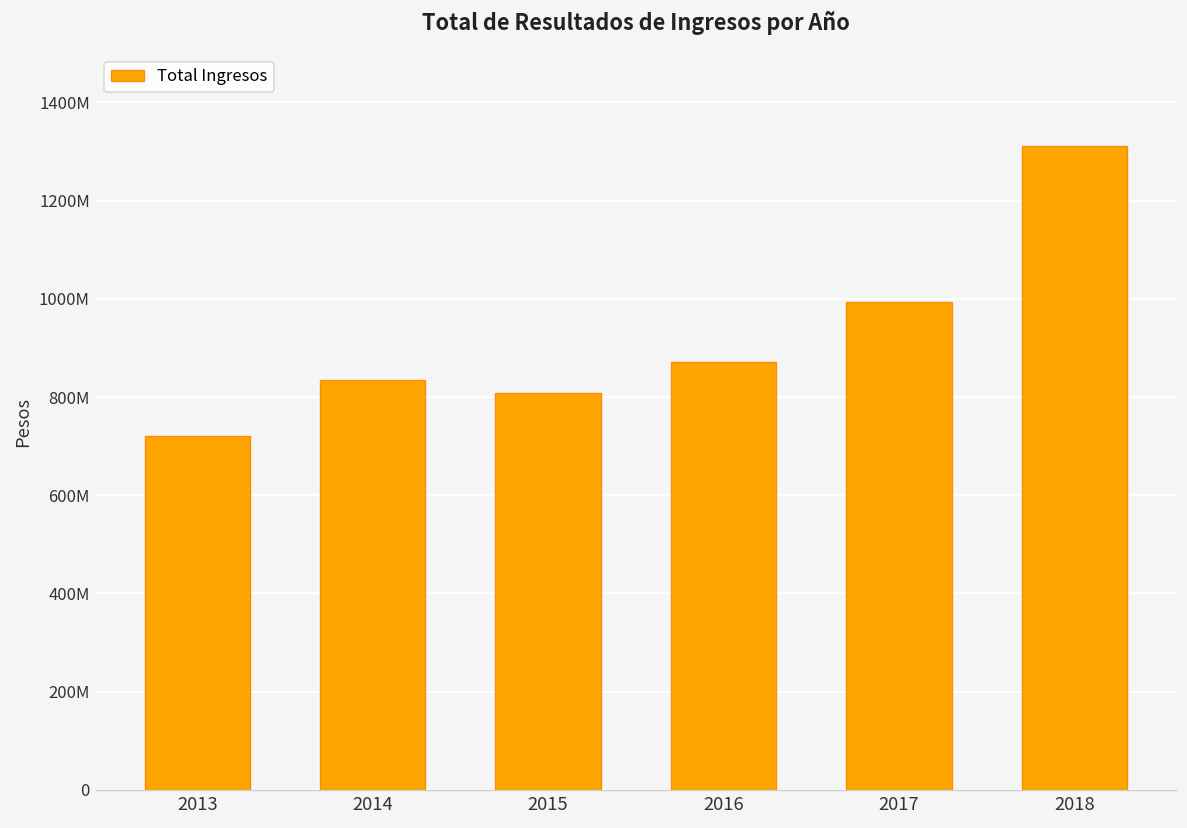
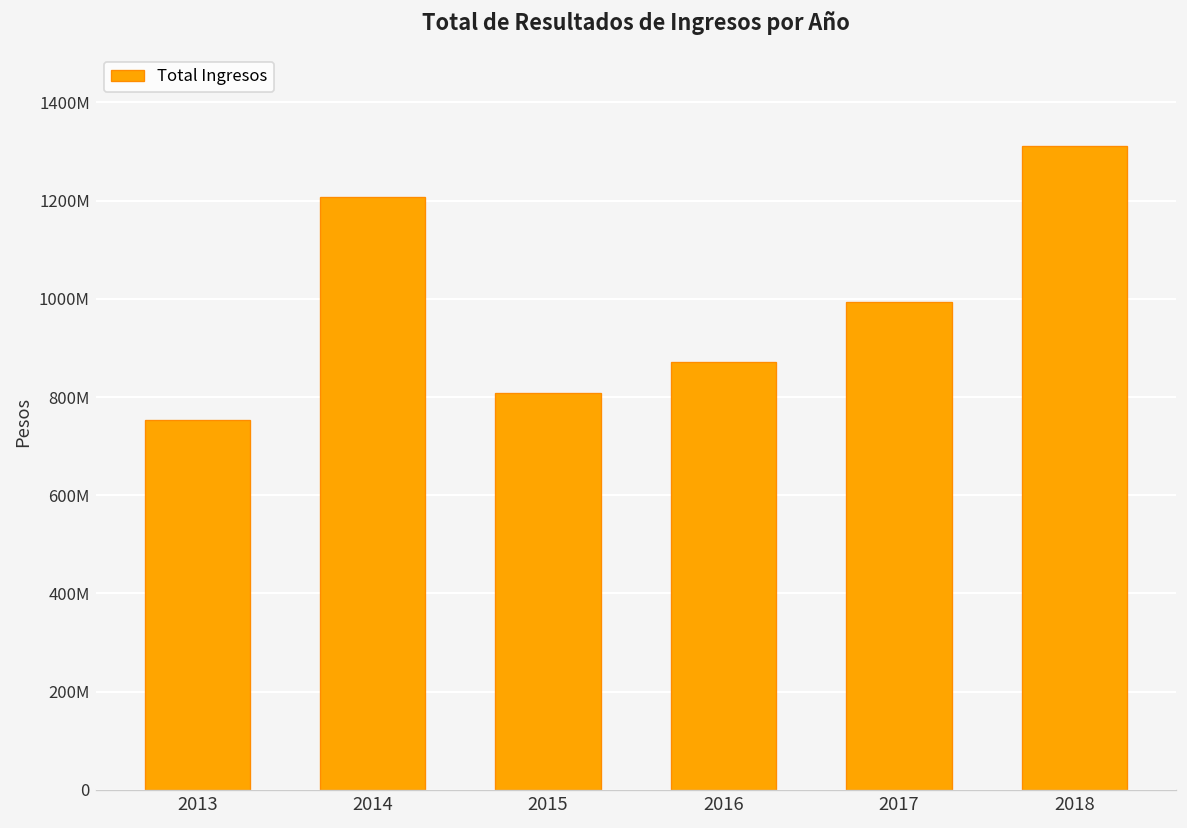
2013: 720000000 -> 750000000
2014: 830000000 -> 1210000000
